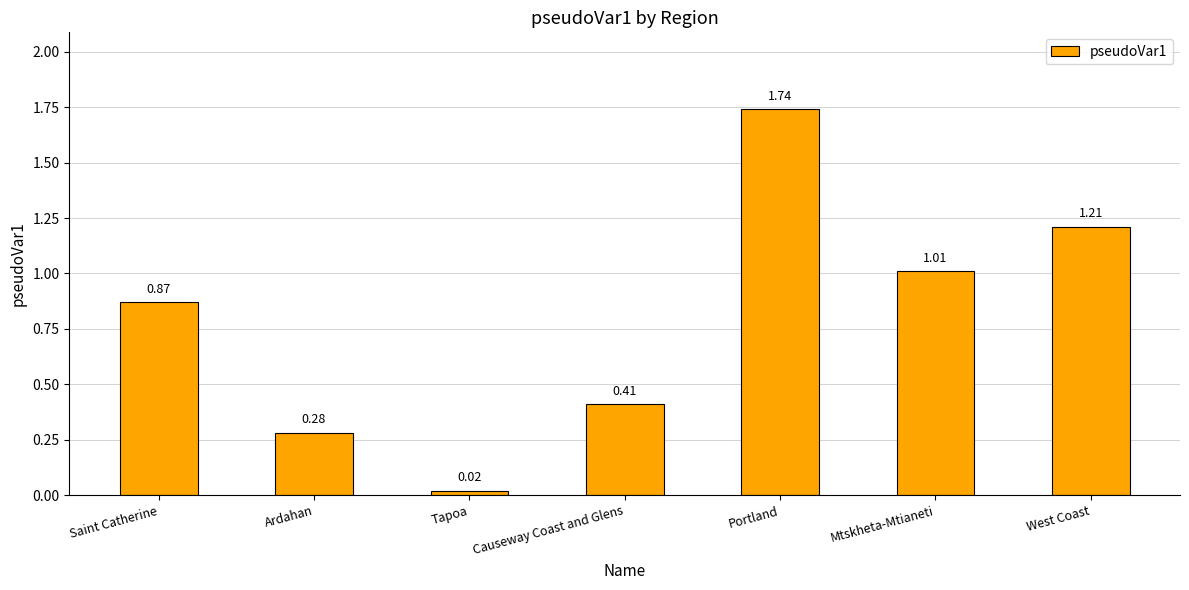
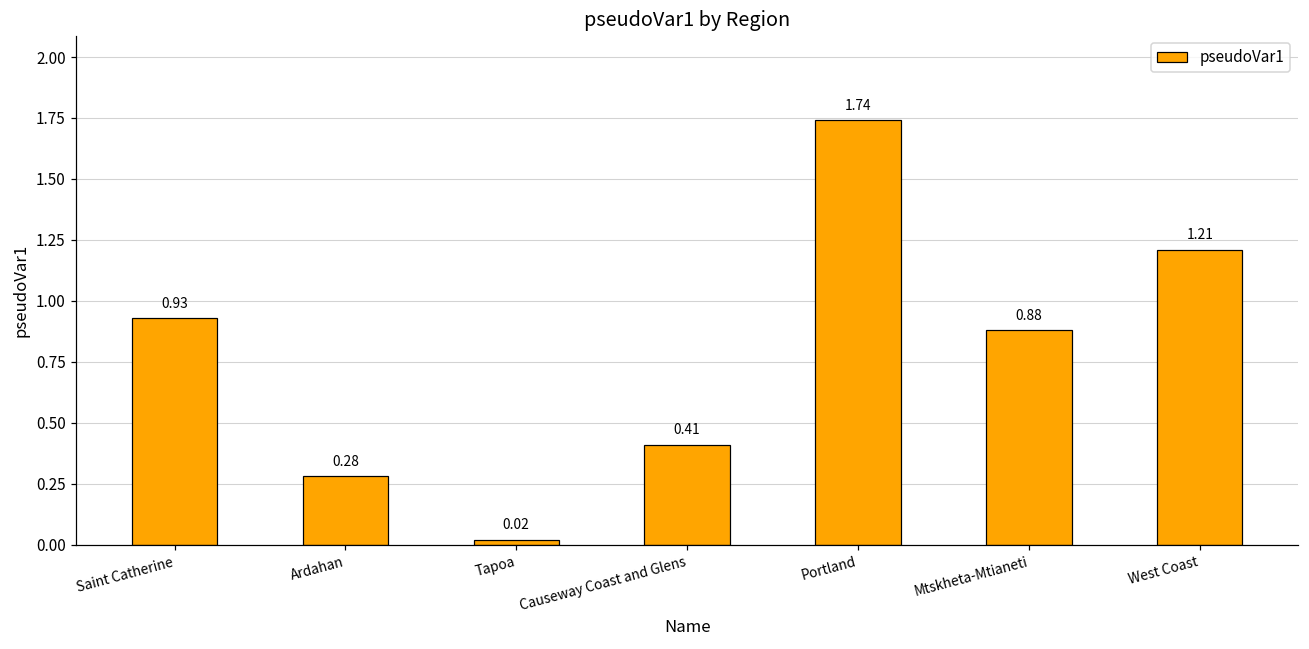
Saint Catherine: 0.87 -> 0.93
Mtskheta-Mtianeti: 1.01 -> 0.88
